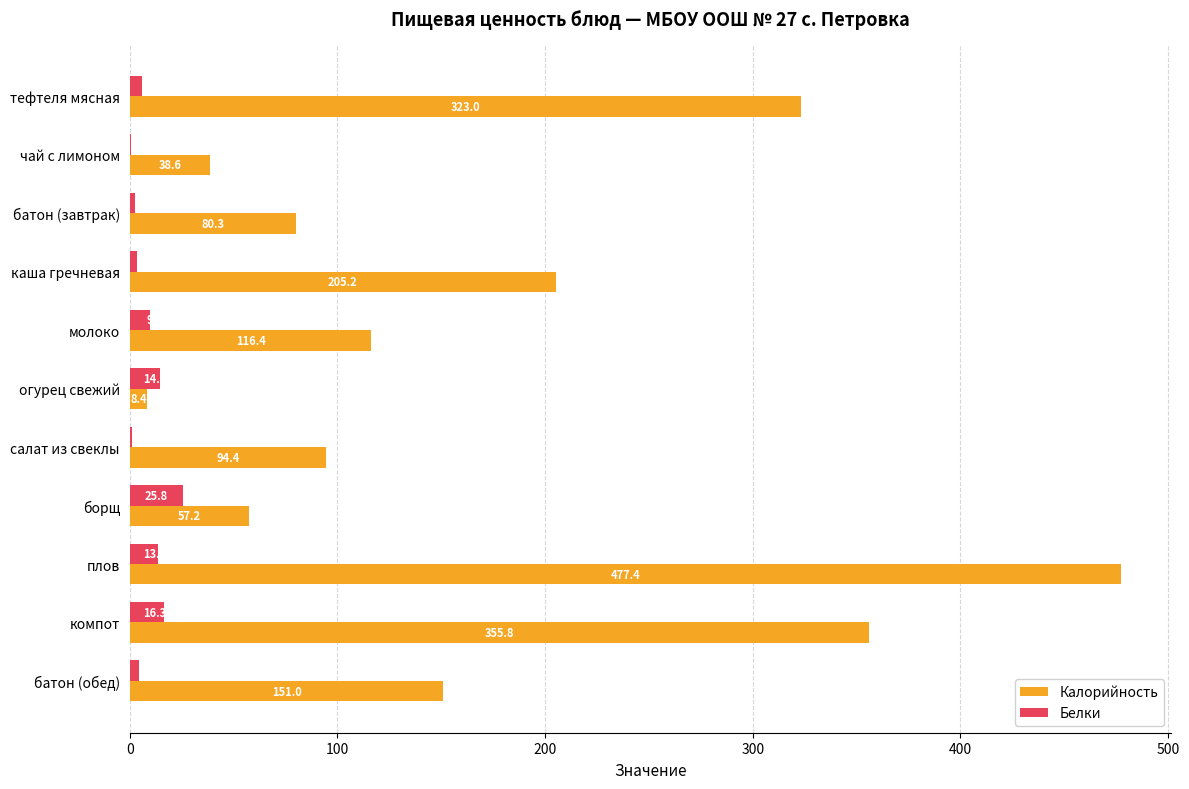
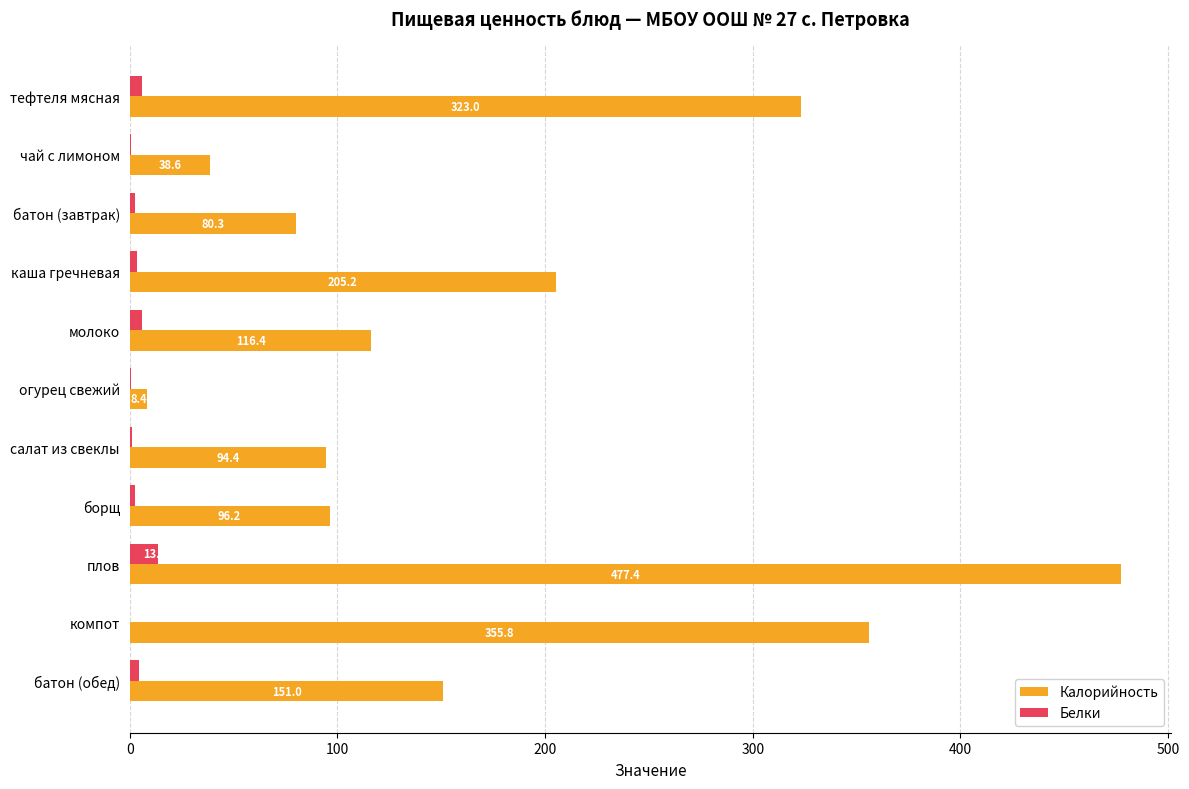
Белки, молоко: 10 -> 6
Белки, огурец свежий: 15 -> 1
Белки, борщ: 26 -> 3
Калорийность, борщ: 57.2 -> 96.2
Белки, компот: 16 -> 0
